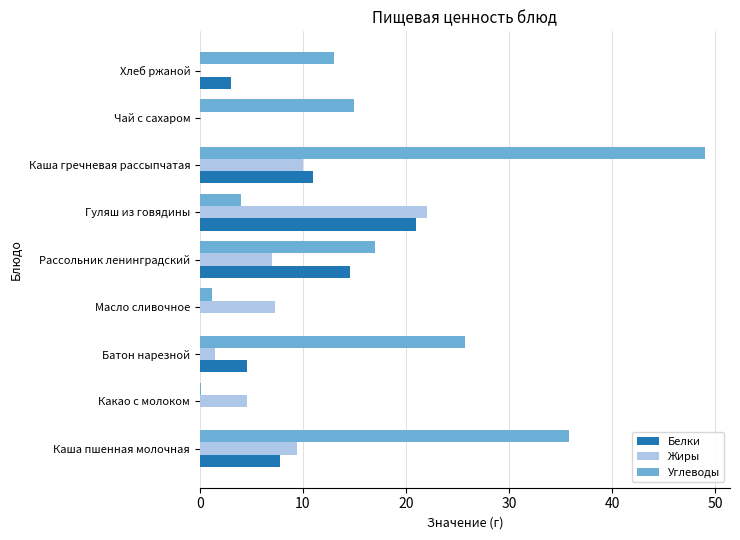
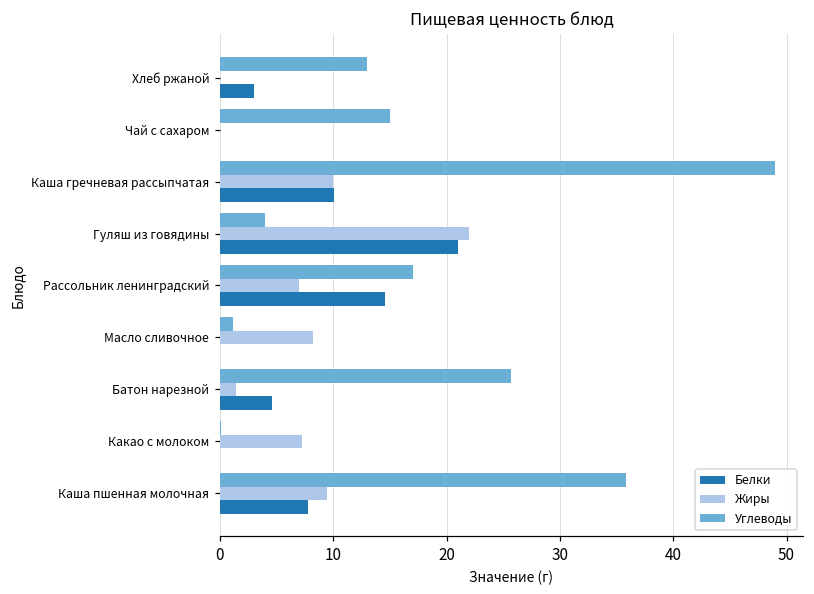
Белки, Каша гречневая рассыпчатая: 11.0 -> 10.1
Жиры, Масло сливочное: 7.3 -> 8.2
Жиры, Какао с молоком: 4.6 -> 7.3
